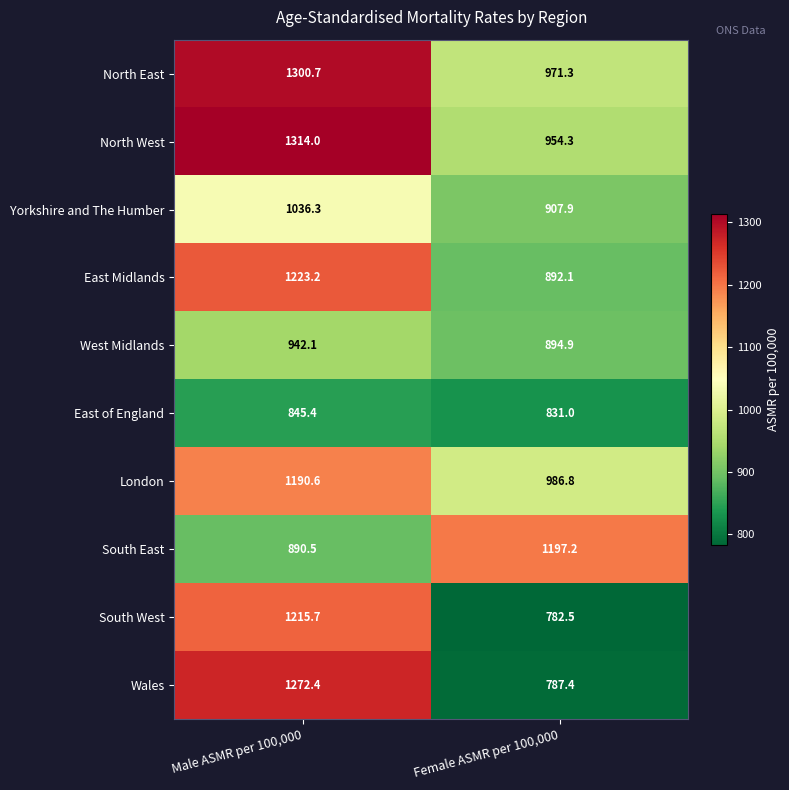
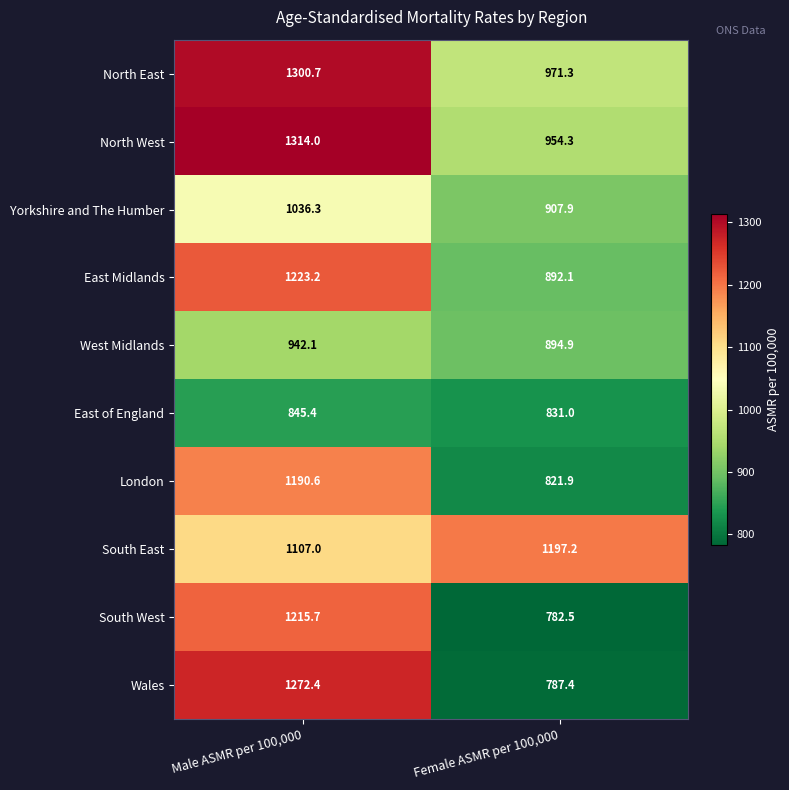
London, Female ASMR per 100,000: 986.8 -> 821.9
South East, Male ASMR per 100,000: 890.5 -> 1107.0
